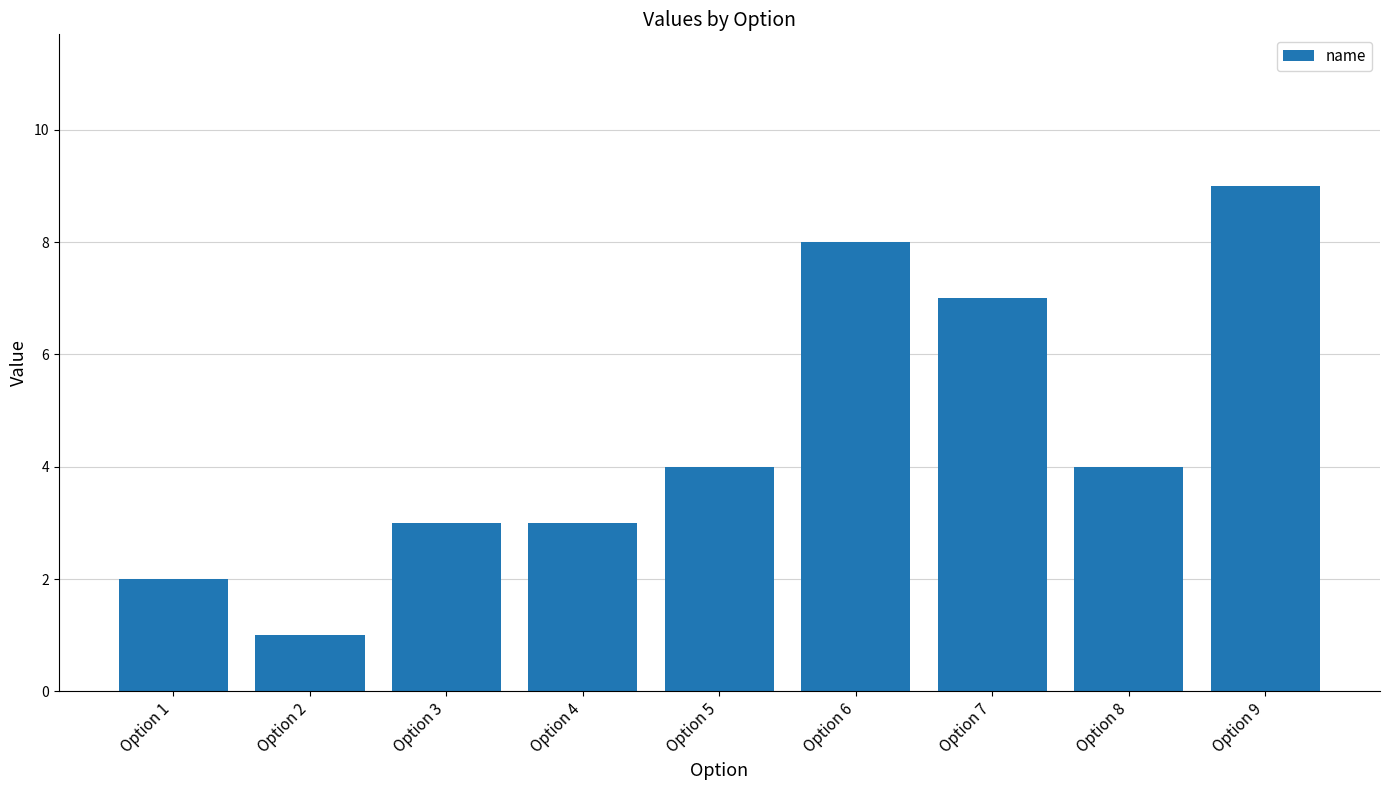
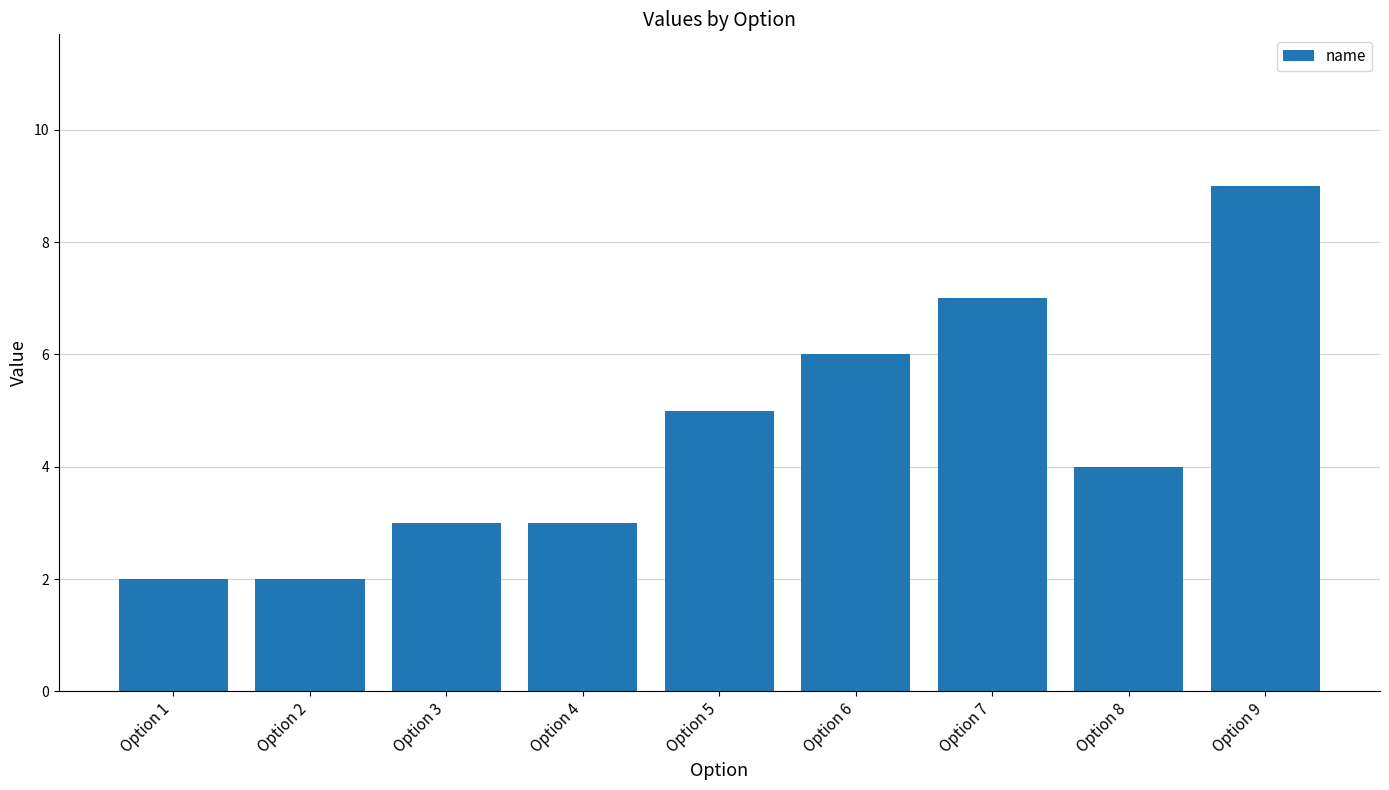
Option 2: 1 -> 2
Option 5: 4 -> 5
Option 6: 8 -> 6
